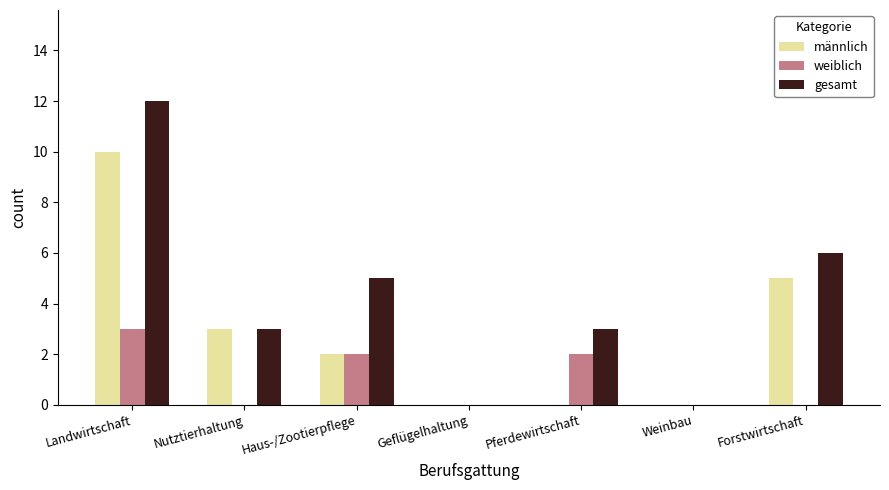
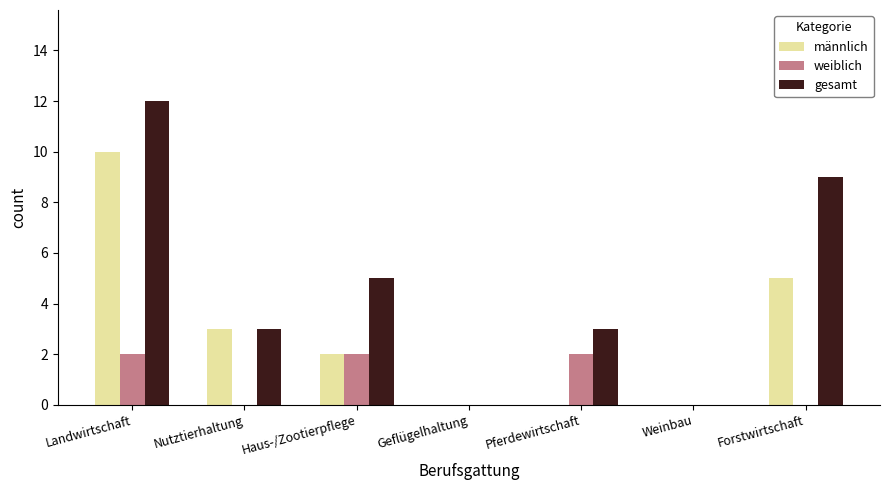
weiblich, Landwirtschaft: 3 -> 2
gesamt, Forstwirtschaft: 6 -> 9
